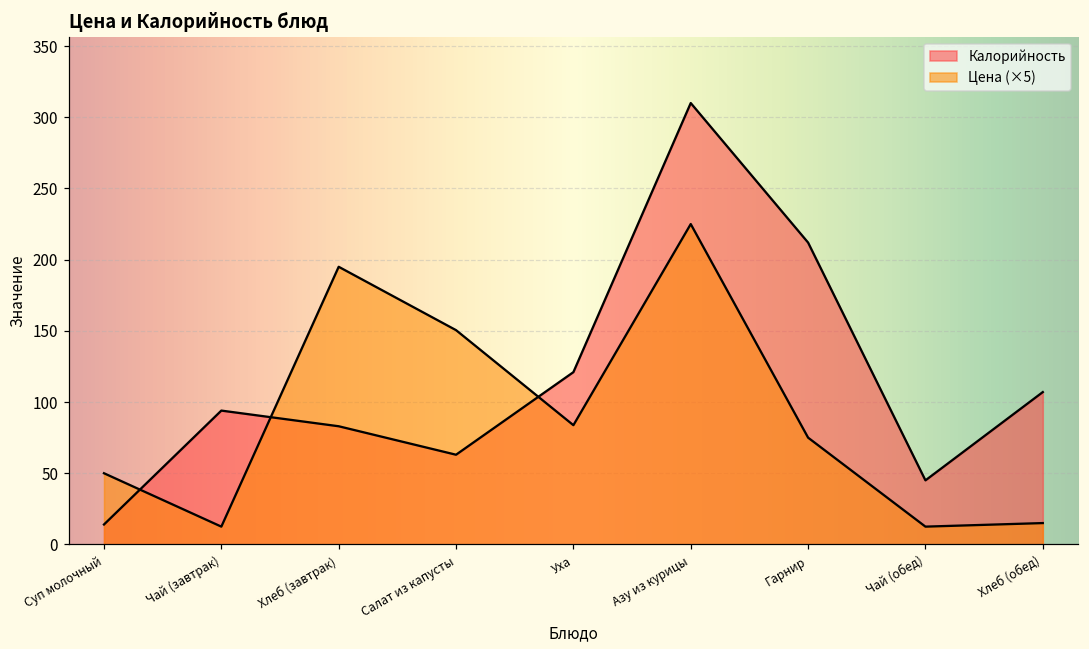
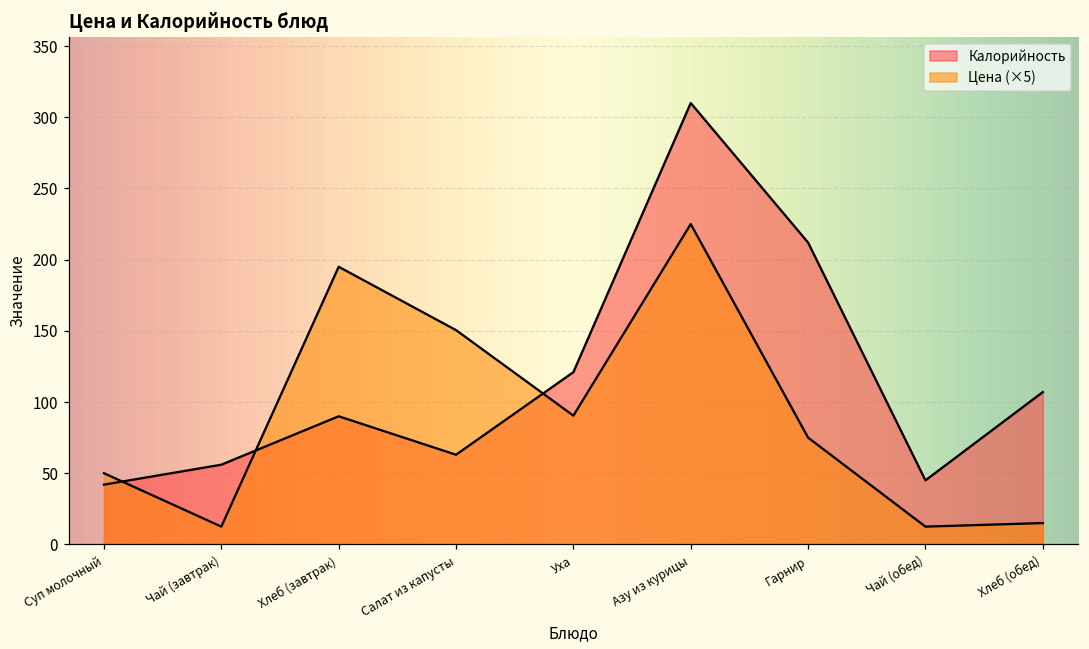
Калорийность, Суп молочный: 14 -> 42
Калорийность, Чай (завтрак): 94 -> 56
Калорийность, Хлеб (завтрак): 83 -> 90
Цена (×5), Уха: 84 -> 90
